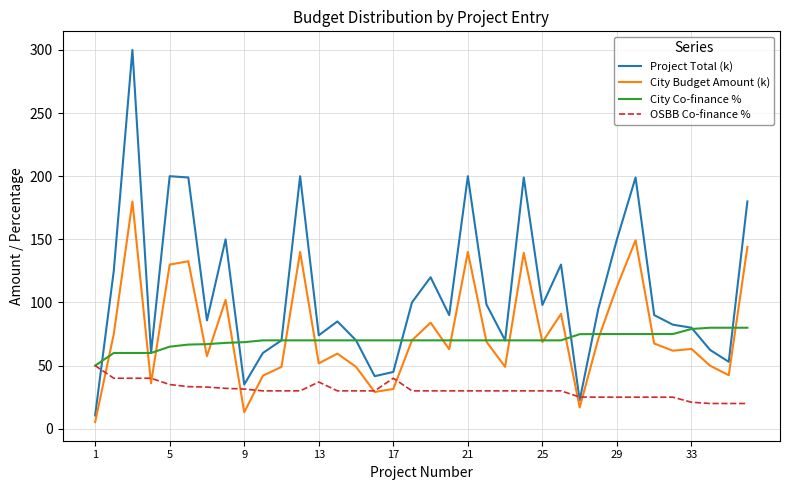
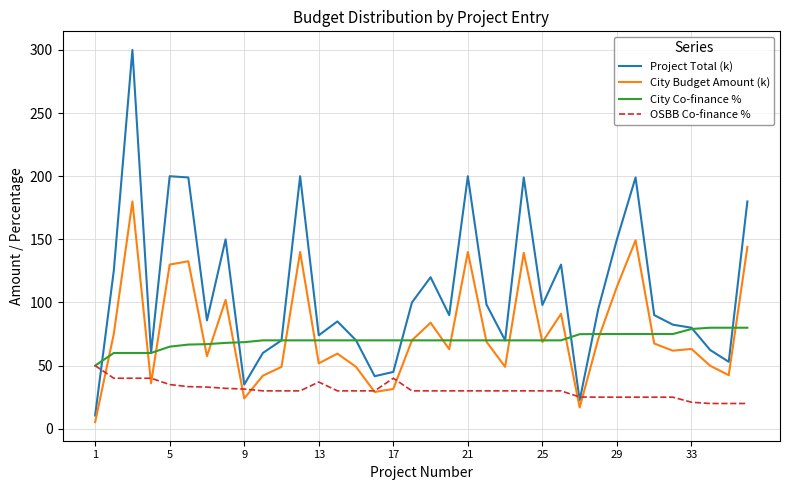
City Budget Amount (k), 9: 13 -> 24
